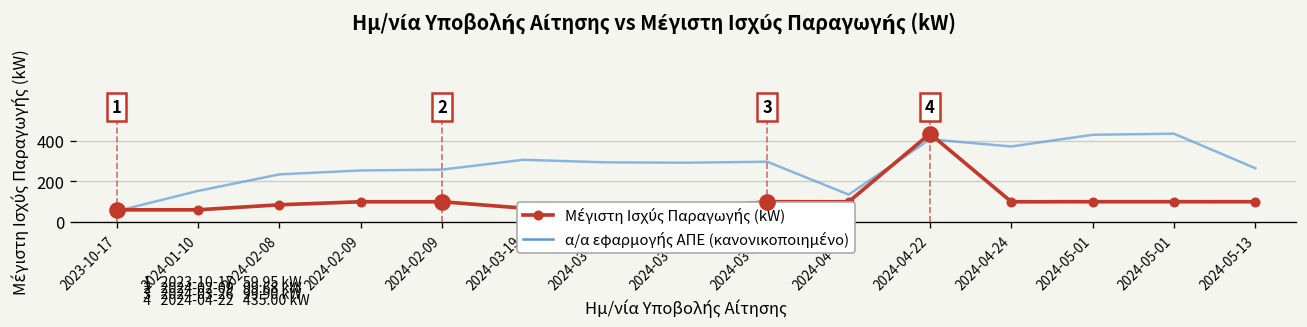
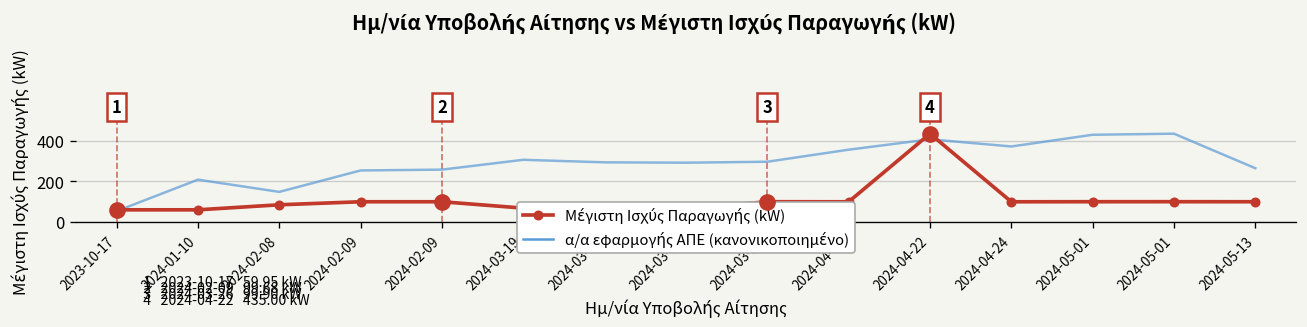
α/α εφαρμογής ΑΠΕ (κανονικοποιημένο), 2024-01-10: 150 -> 210
α/α εφαρμογής ΑΠΕ (κανονικοποιημένο), 2024-02-08: 230 -> 150
α/α εφαρμογής ΑΠΕ (κανονικοποιημένο), 2024-04-08: 130 -> 360
